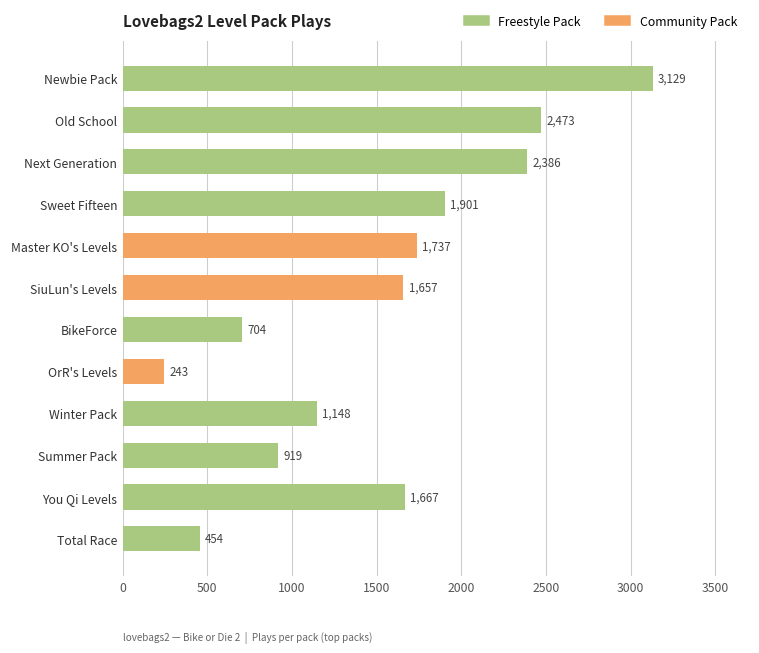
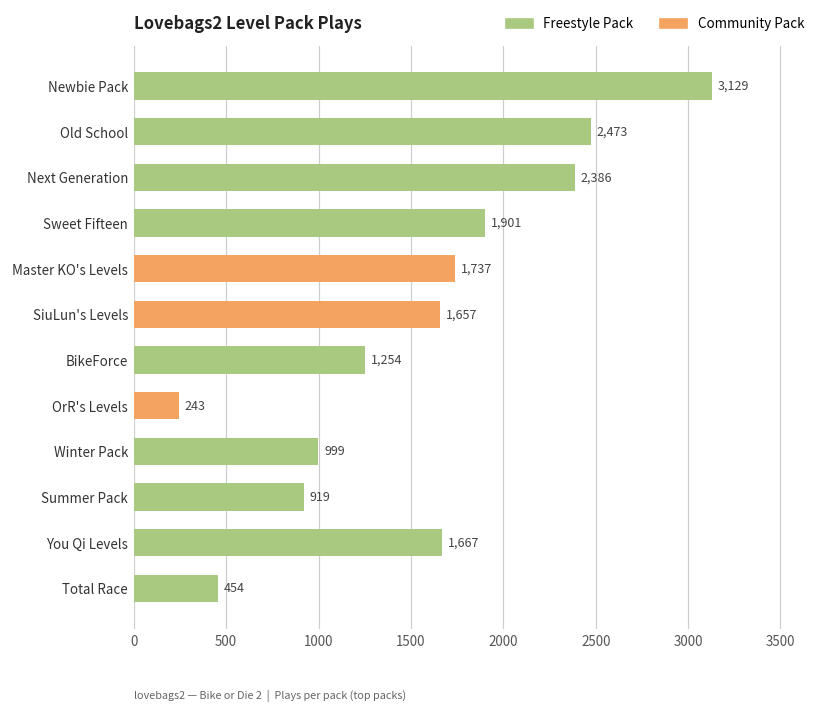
BikeForce: 704 -> 1,254
Winter Pack: 1,148 -> 999
